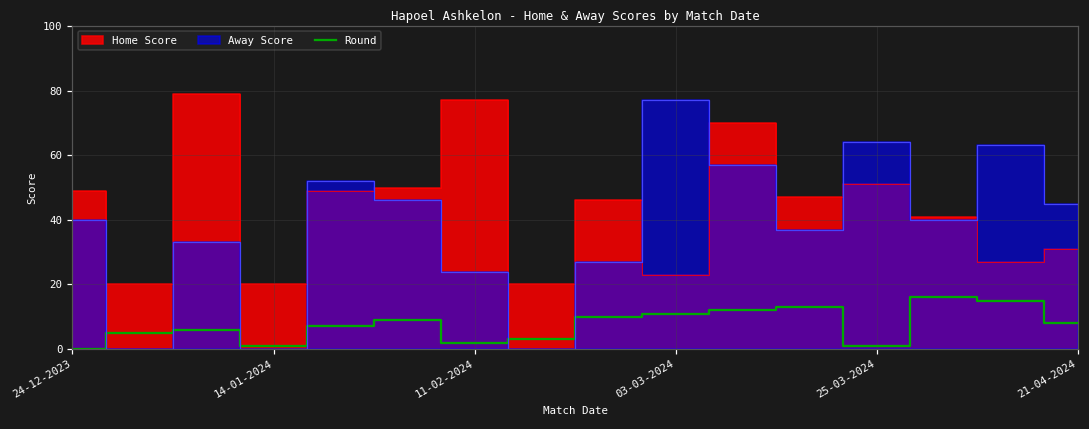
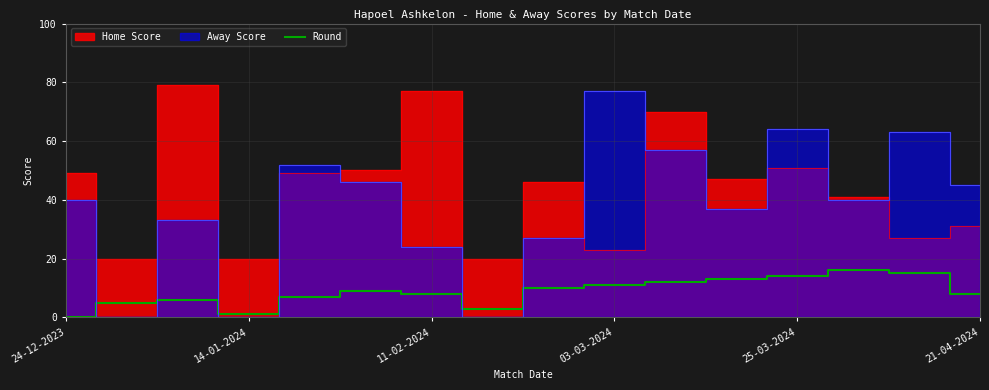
Round, 11-02-2024: 2 -> 8
Round, 25-03-2024: 1 -> 14
